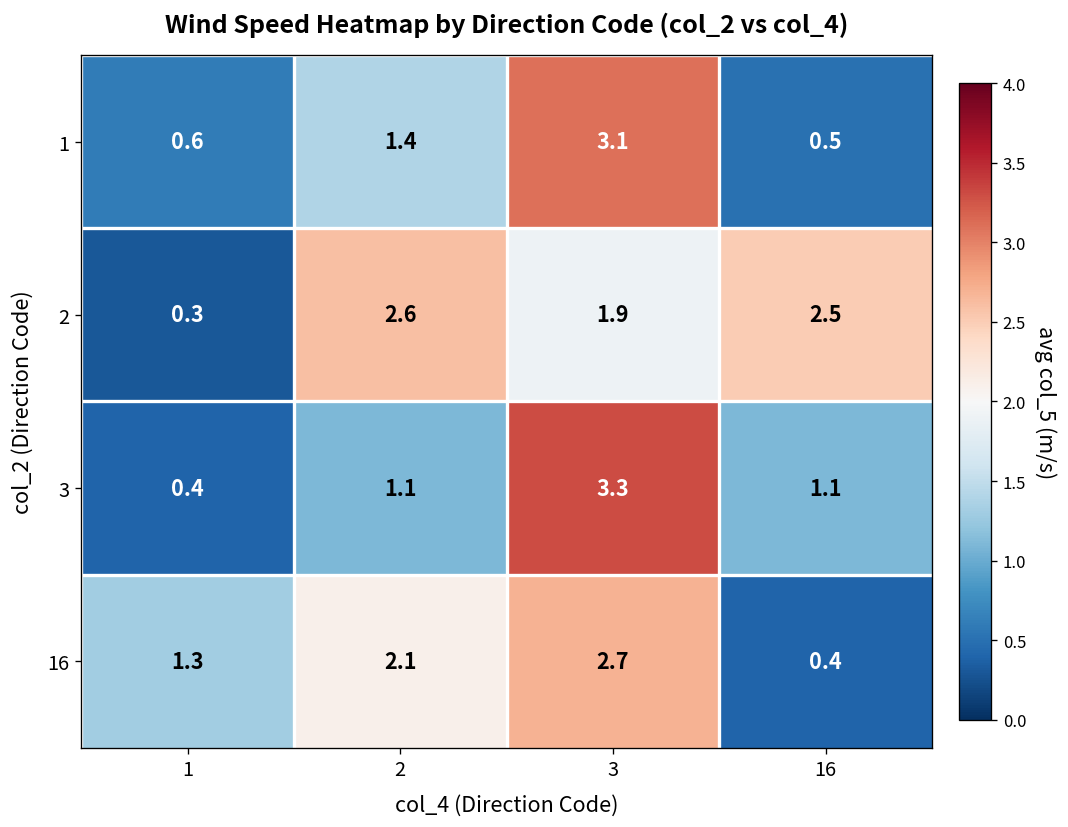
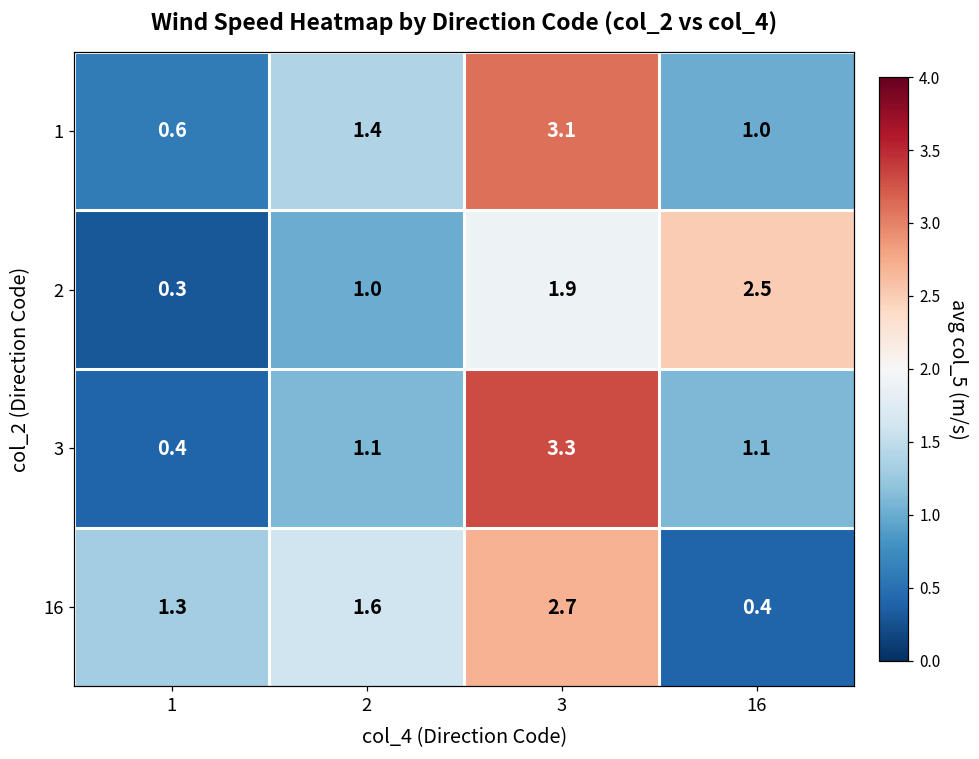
1, 16: 0.5 -> 1.0
2, 2: 2.6 -> 1.0
16, 2: 2.1 -> 1.6
